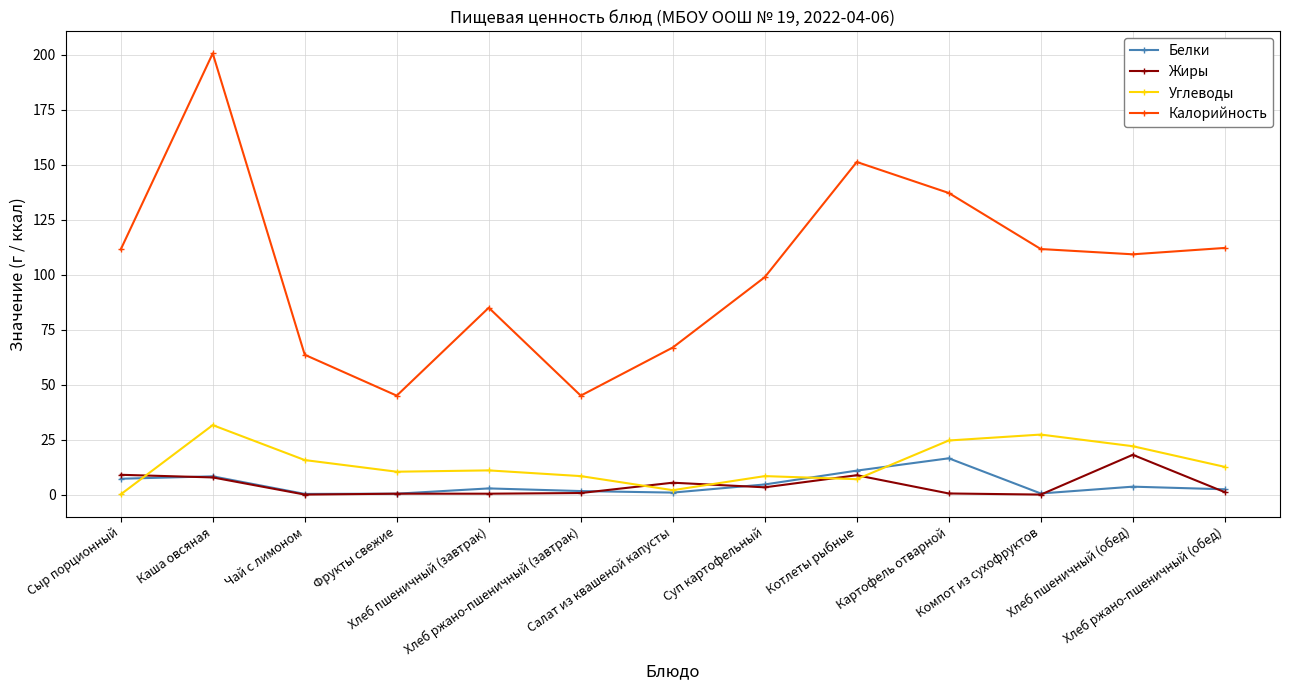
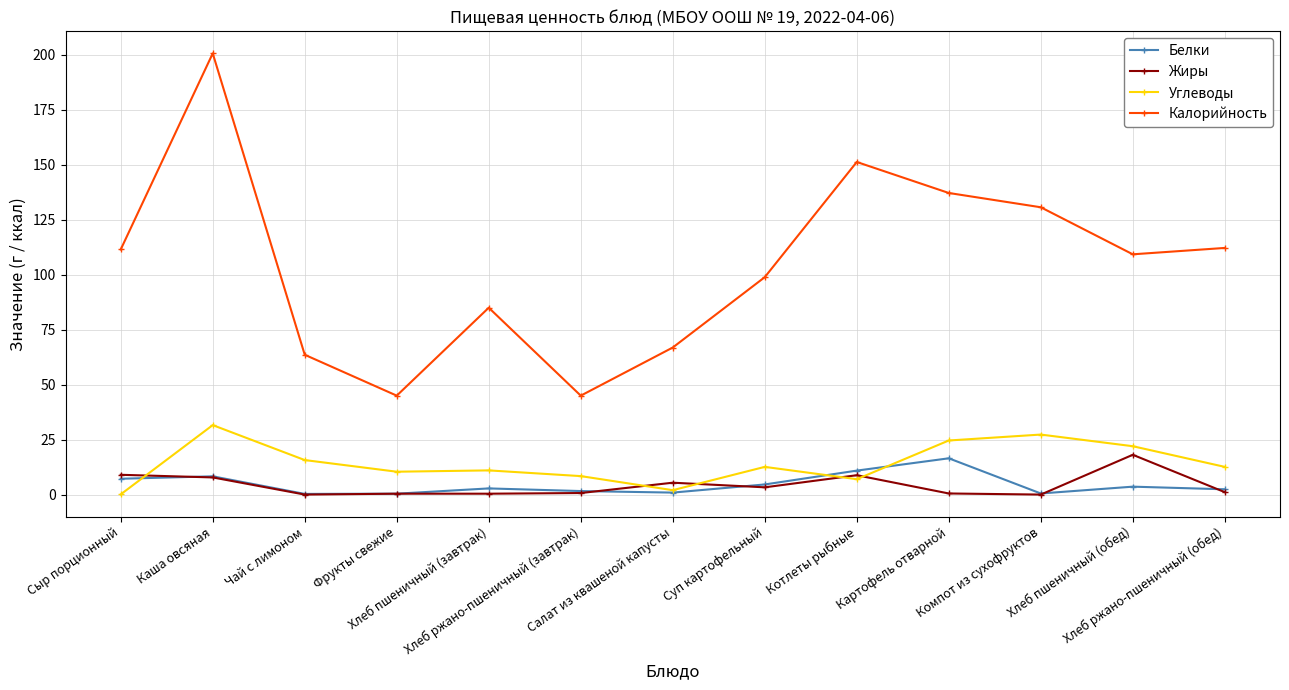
Углеводы, Суп картофельный: 8 -> 13
Калорийность, Компот из сухофруктов: 112 -> 131
